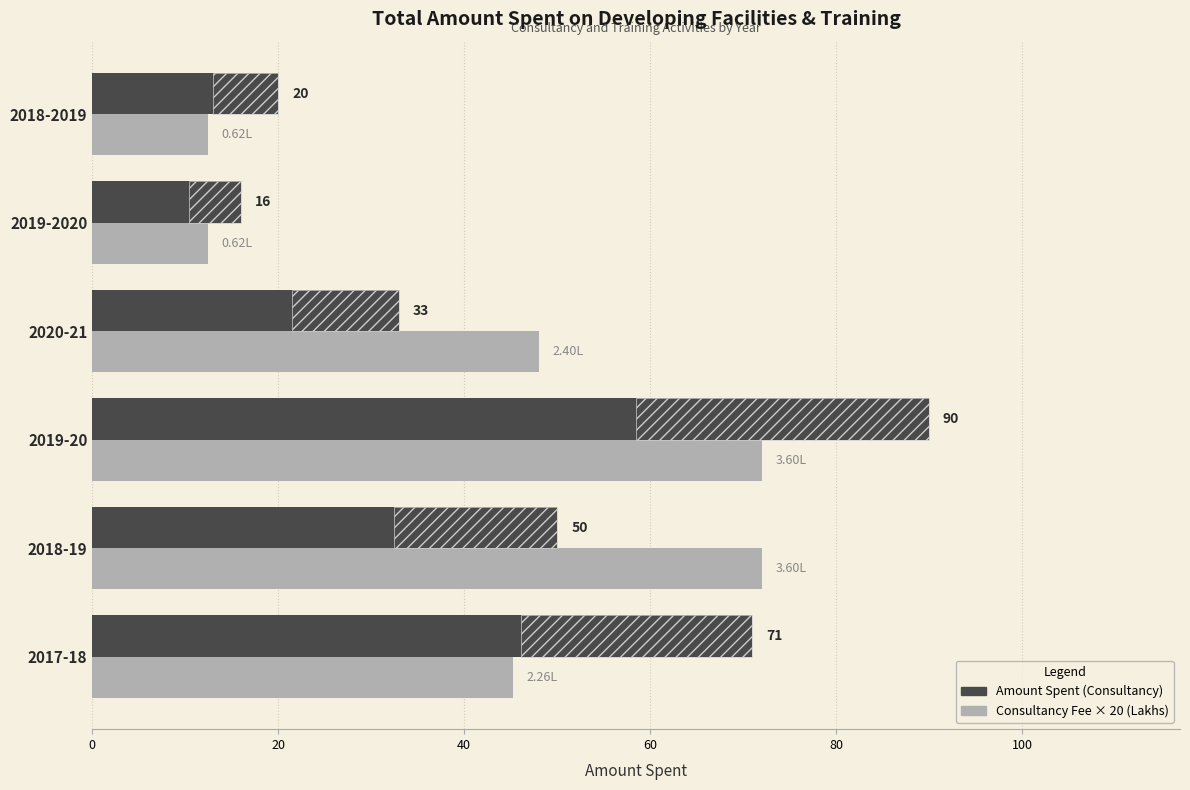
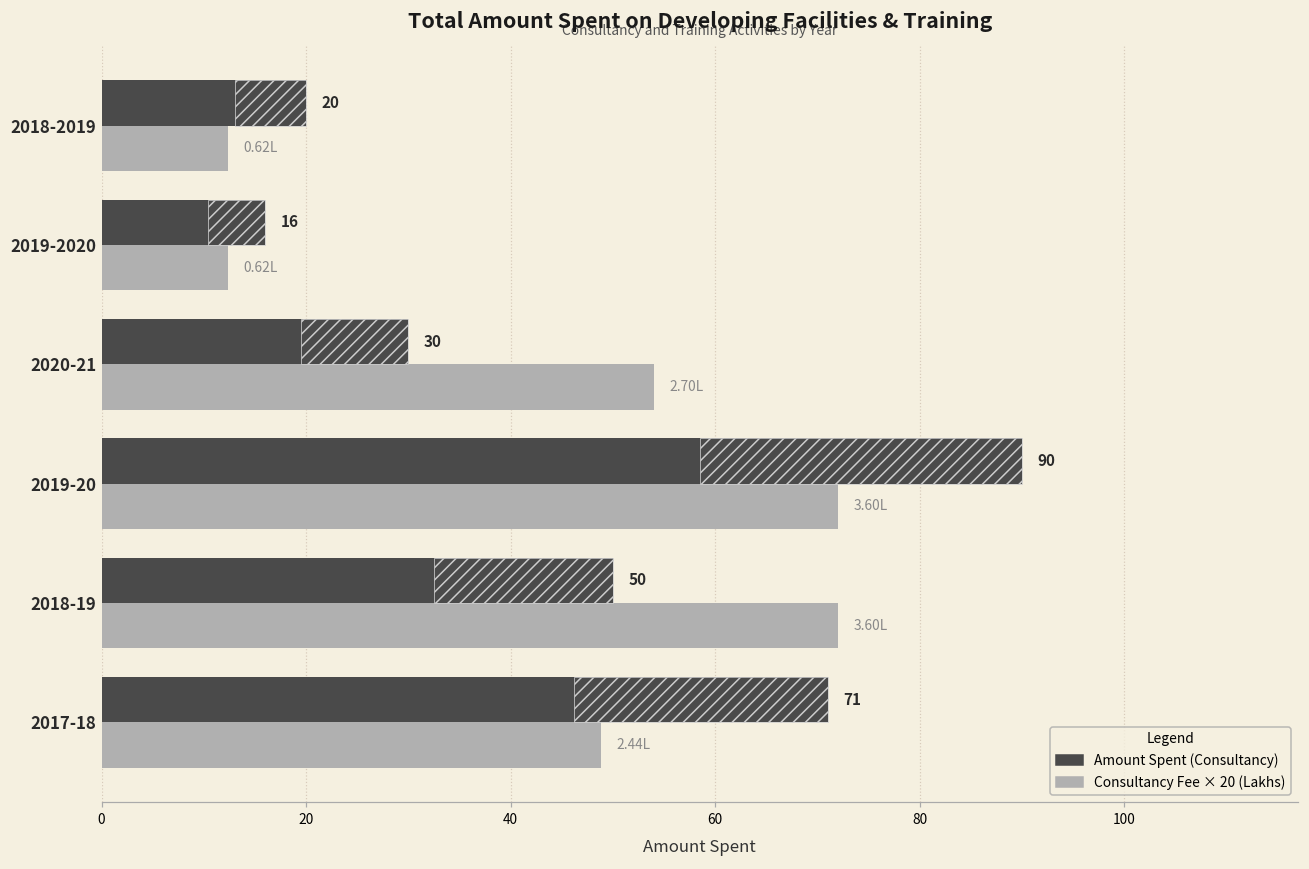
Amount Spent (Consultancy), 2020-21: 33 -> 30
Consultancy Fee × 20 (Lakhs), 2020-21: 2.40L -> 2.70L
Consultancy Fee × 20 (Lakhs), 2017-18: 2.26L -> 2.44L
